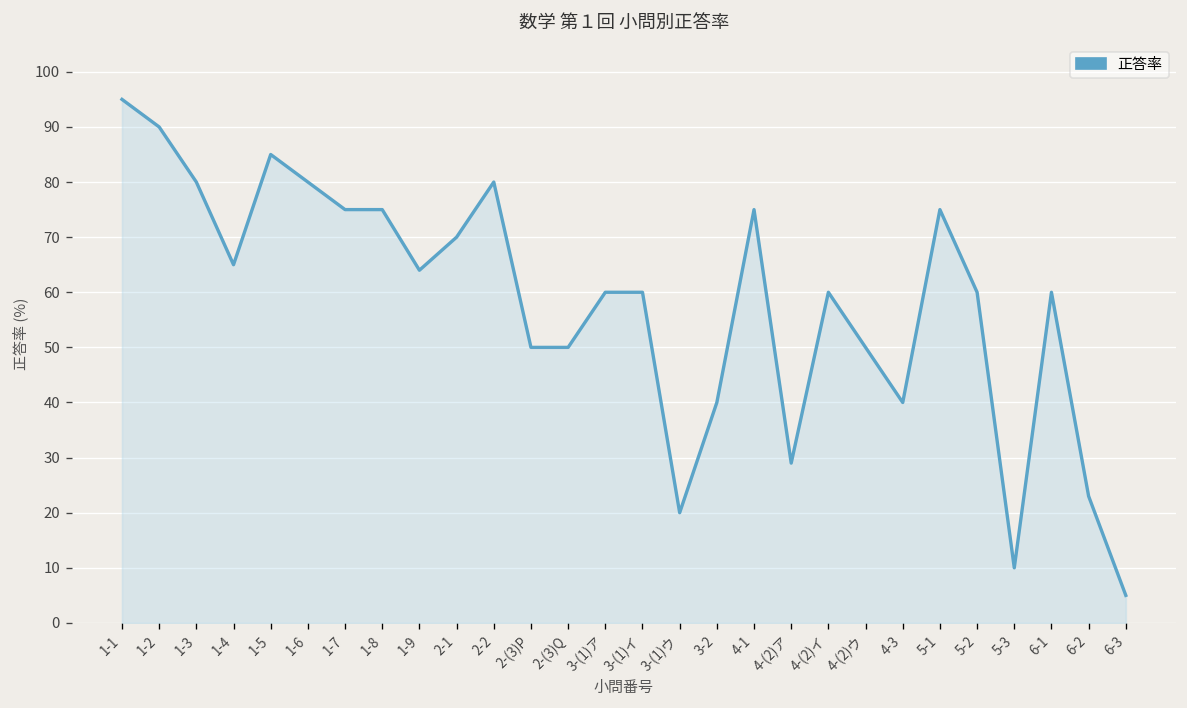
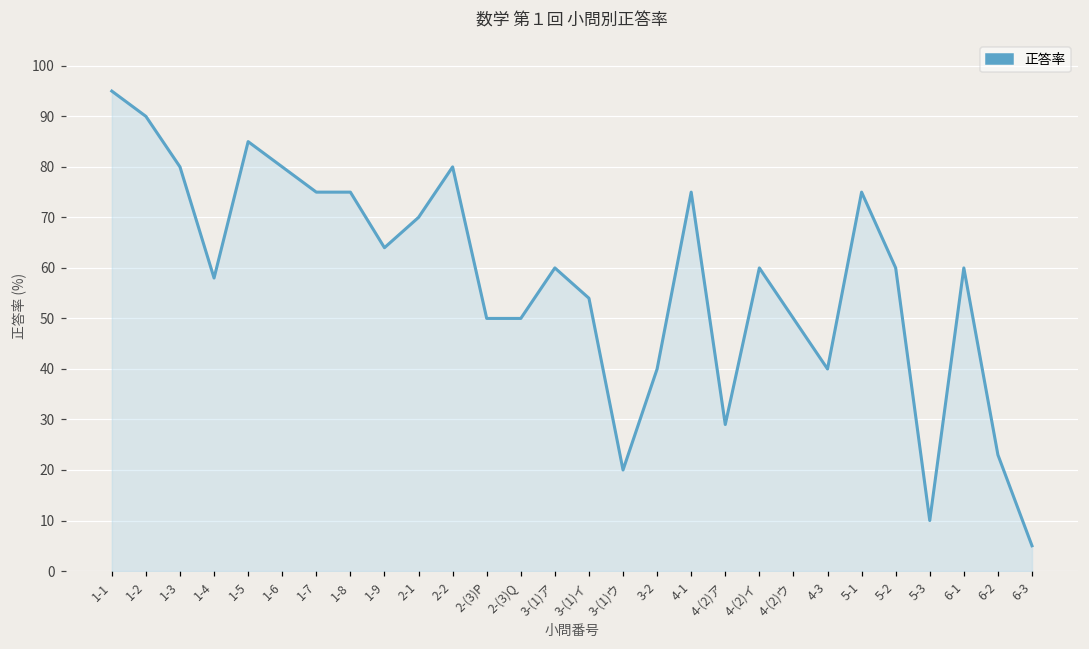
1-4: 65 -> 58
3-(1)イ: 60 -> 54
